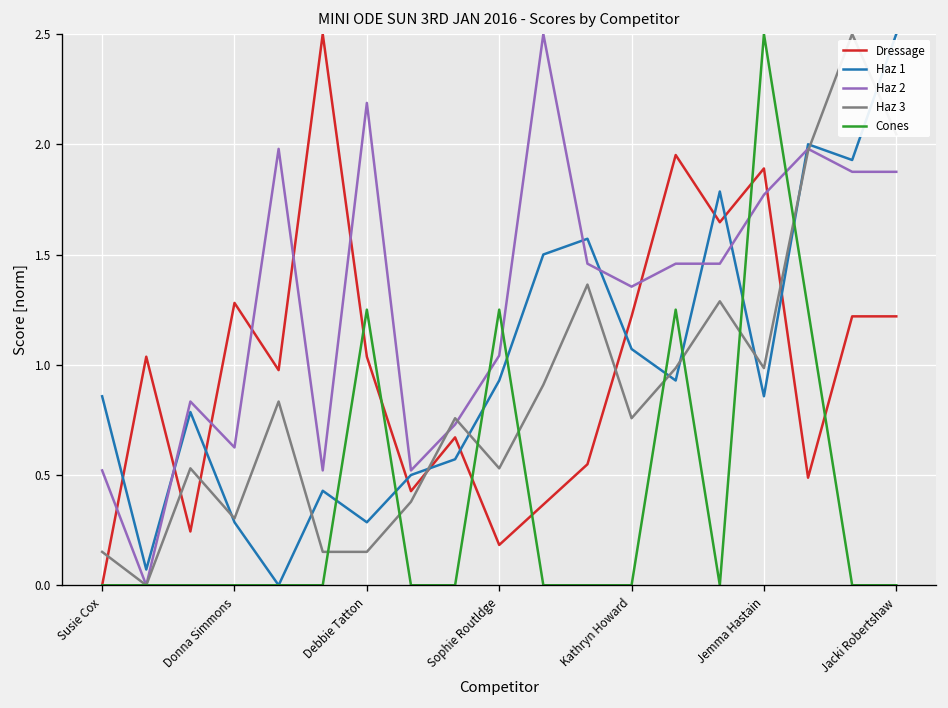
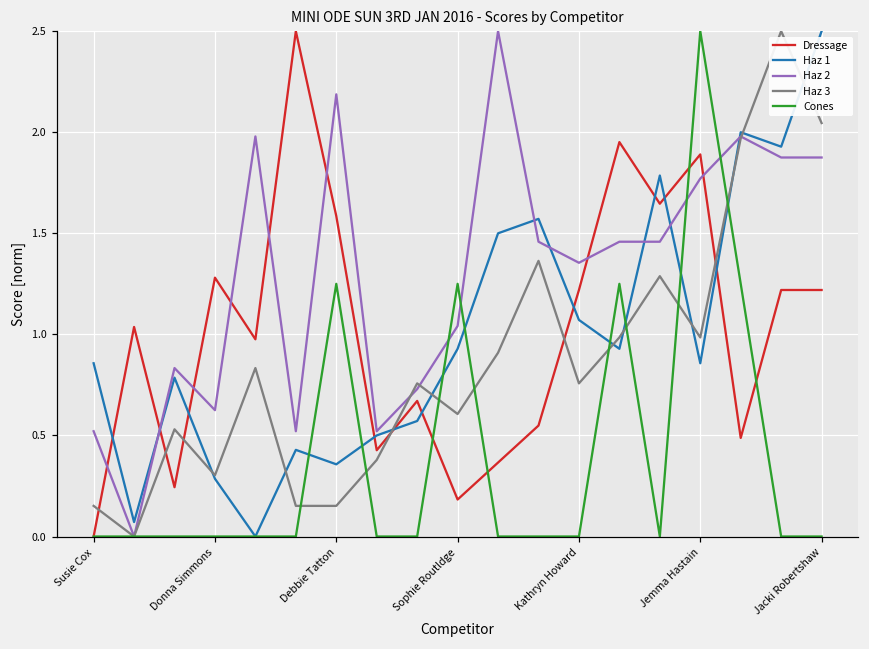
Dressage, Debbie Tatton: 1.04 -> 1.59
Haz 1, Debbie Tatton: 0.29 -> 0.36
Haz 3, Sophie Routldge: 0.53 -> 0.61
